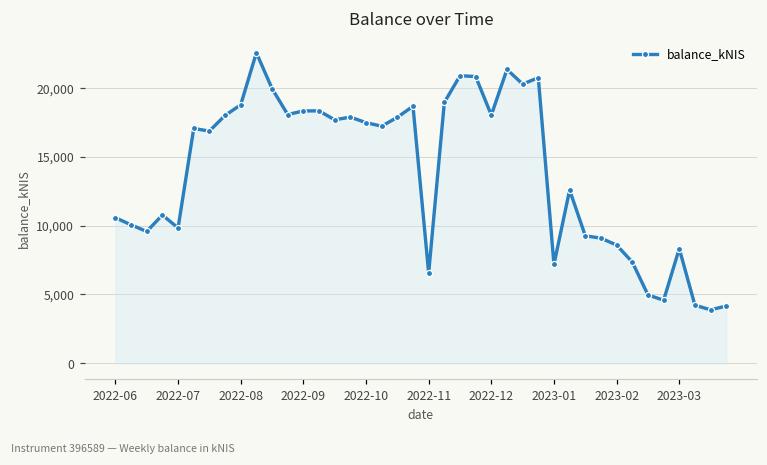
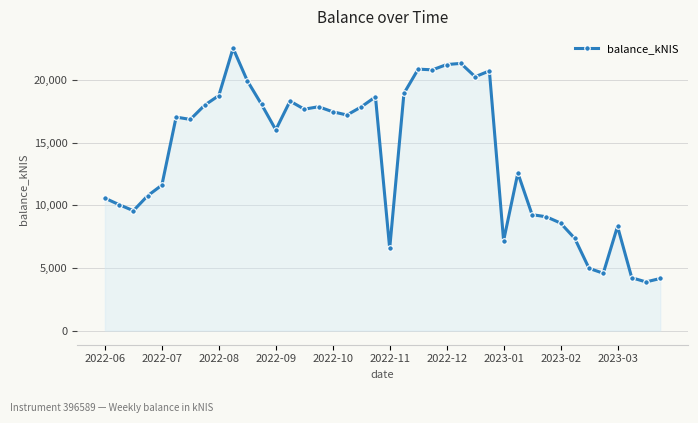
2022-07: 9,800 -> 11,600
2022-09: 18,300 -> 16,000
2022-12: 18,000 -> 21,200
